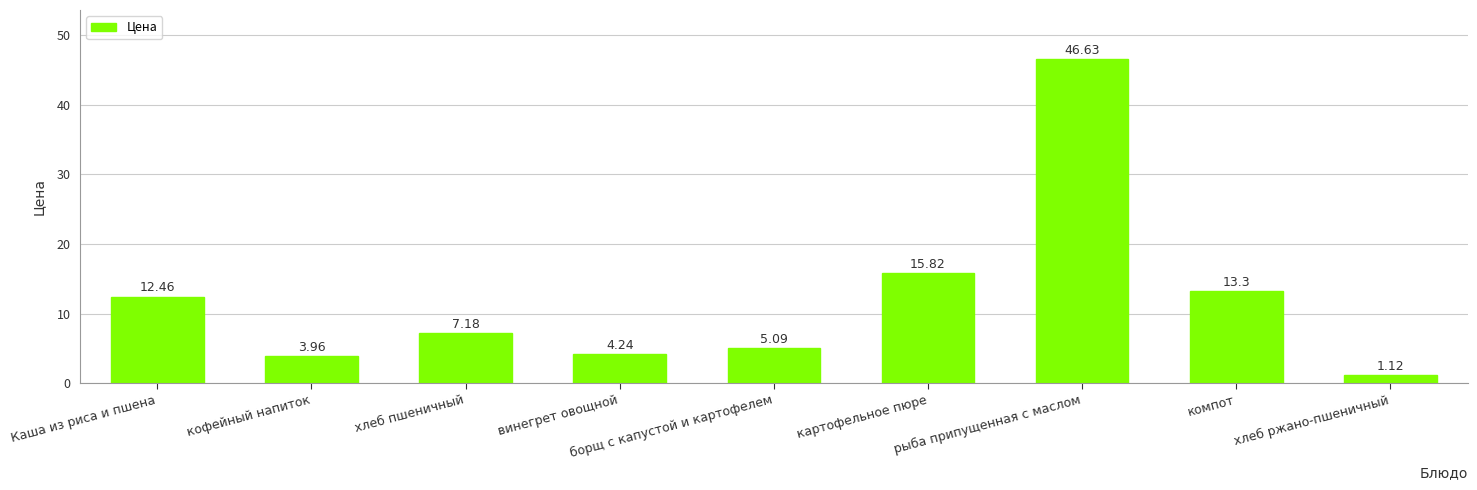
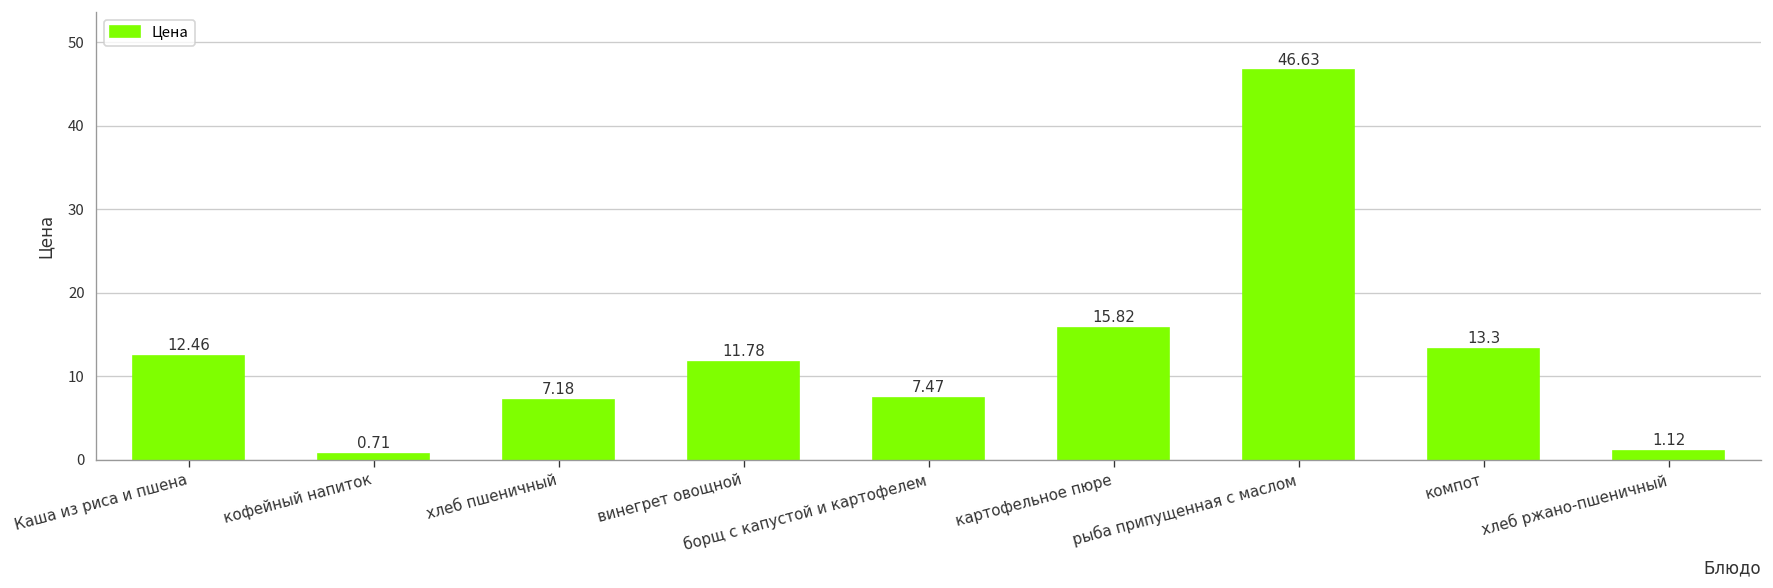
кофейный напиток: 3.96 -> 0.71
винегрет овощной: 4.24 -> 11.78
борщ с капустой и картофелем: 5.09 -> 7.47
